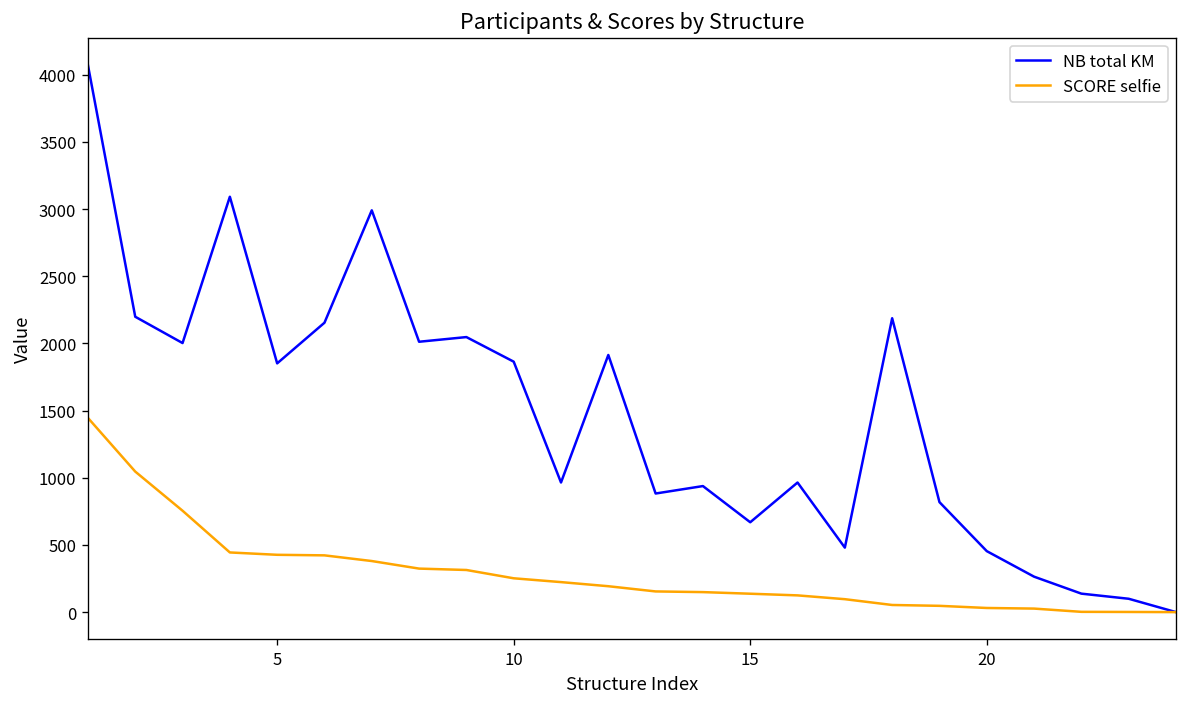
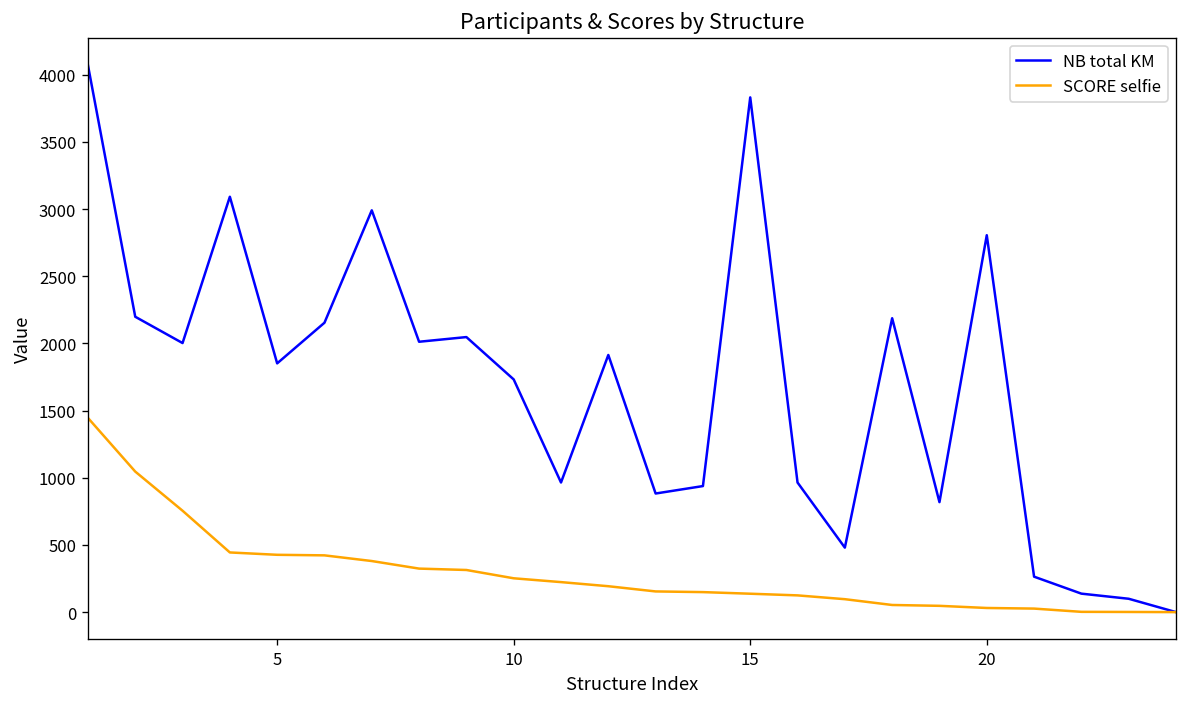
NB total KM, 10: 1860 -> 1730
NB total KM, 15: 670 -> 3830
NB total KM, 20: 450 -> 2810
